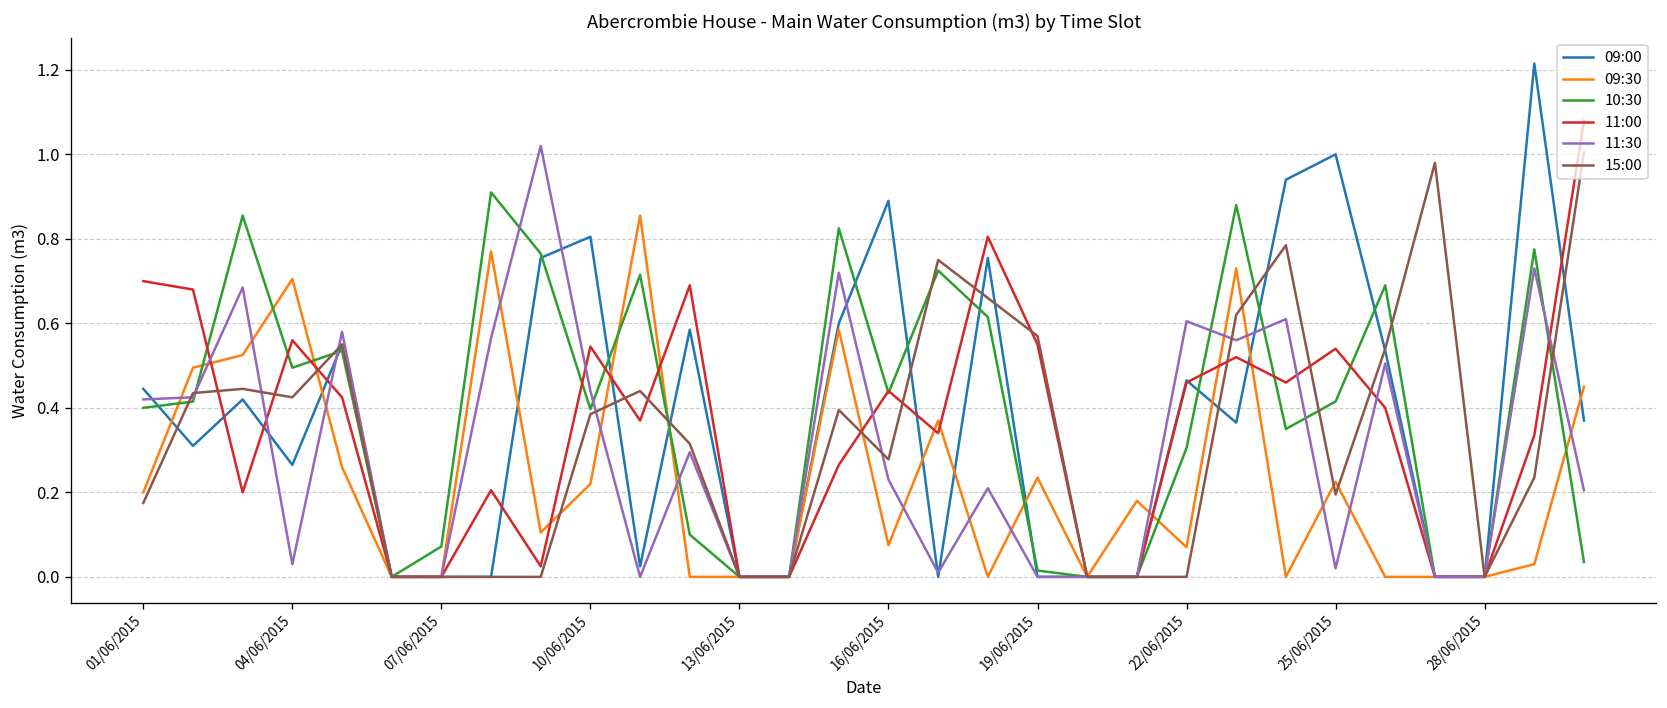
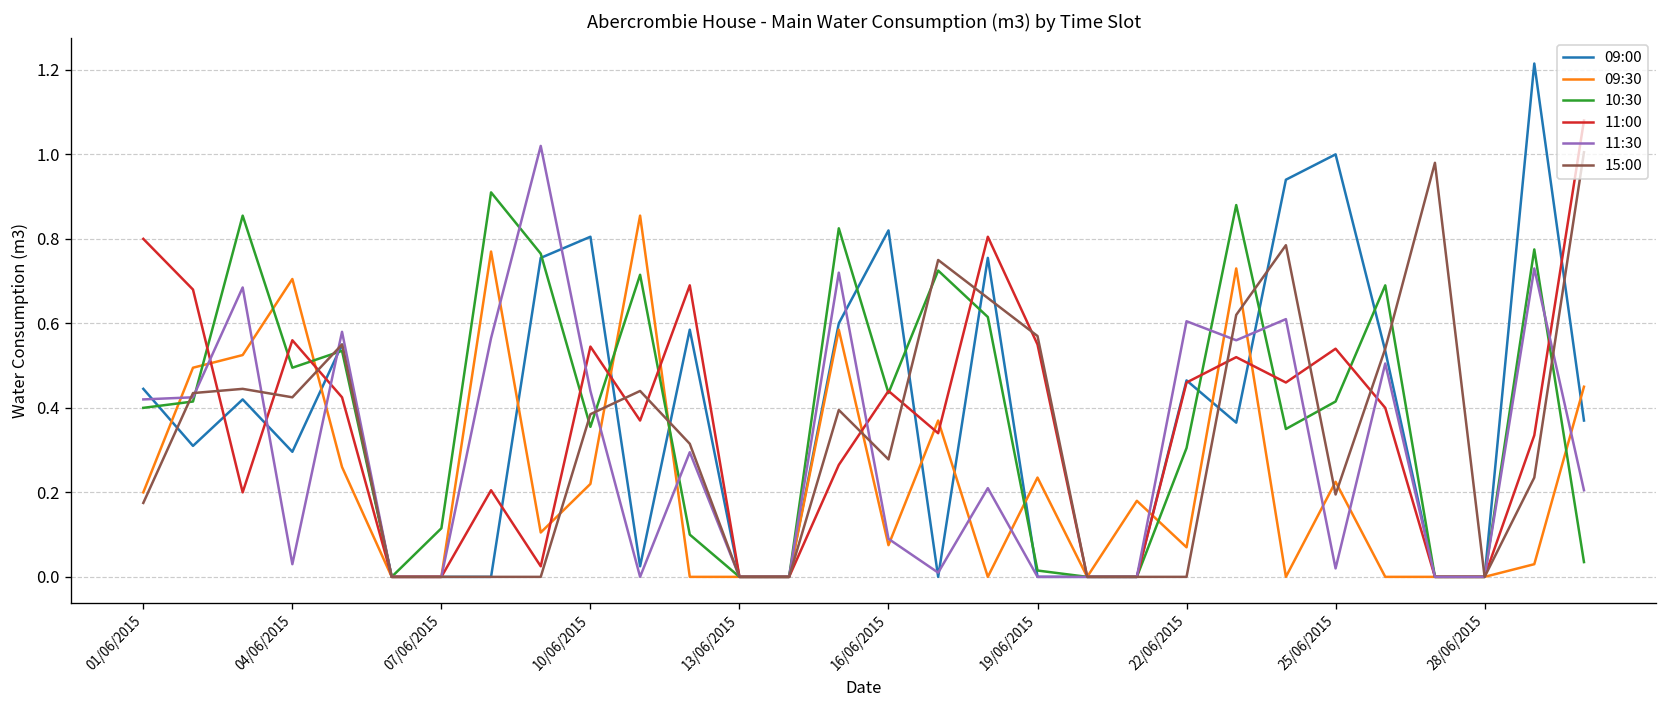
11:00, 01/06/2015: 0.7 -> 0.8
09:00, 04/06/2015: 0.27 -> 0.30
10:30, 07/06/2015: 0.07 -> 0.12
10:30, 10/06/2015: 0.40 -> 0.36
09:00, 16/06/2015: 0.89 -> 0.82
11:30, 16/06/2015: 0.23 -> 0.09
